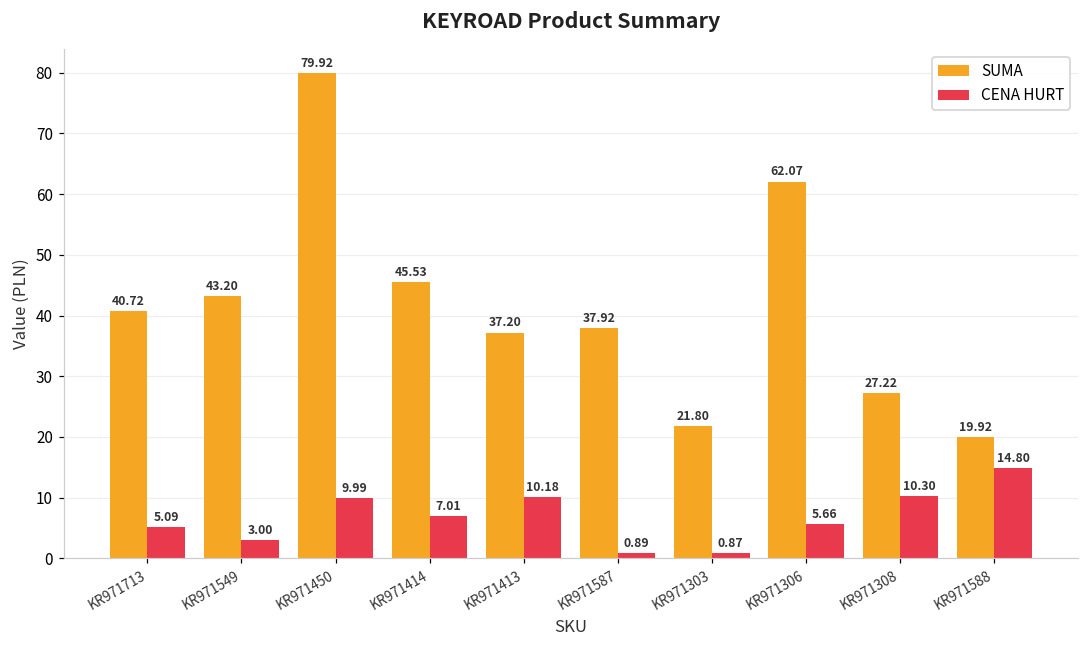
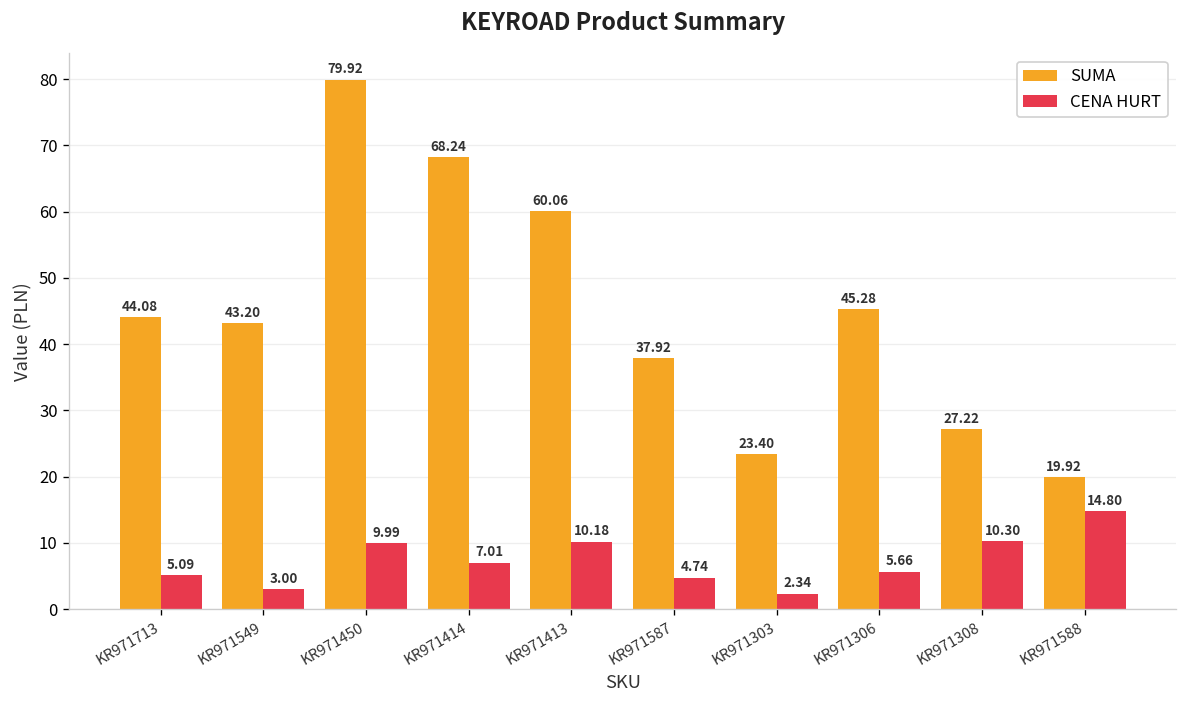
SUMA, KR971713: 40.72 -> 44.08
SUMA, KR971414: 45.53 -> 68.24
SUMA, KR971413: 37.20 -> 60.06
CENA HURT, KR971587: 0.89 -> 4.74
SUMA, KR971303: 21.80 -> 23.40
CENA HURT, KR971303: 0.87 -> 2.34
SUMA, KR971306: 62.07 -> 45.28
